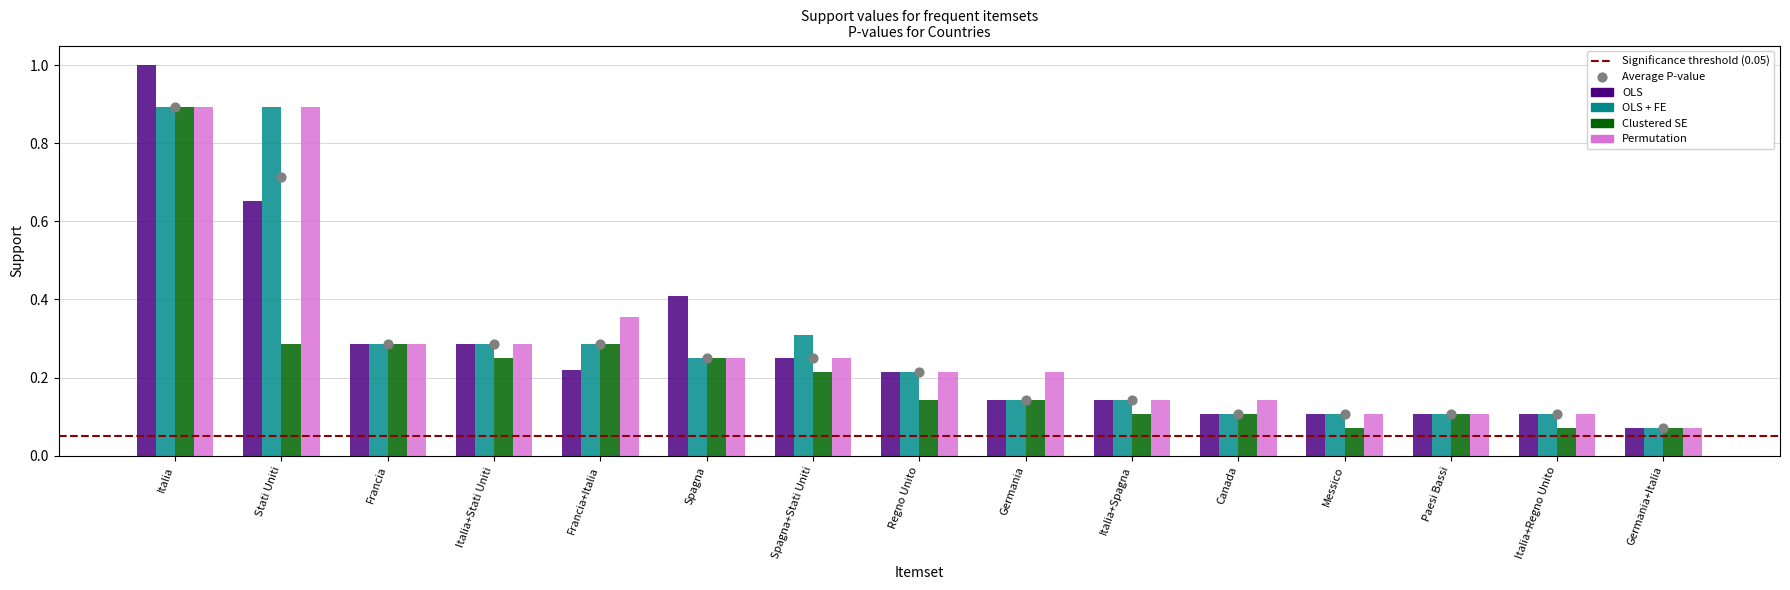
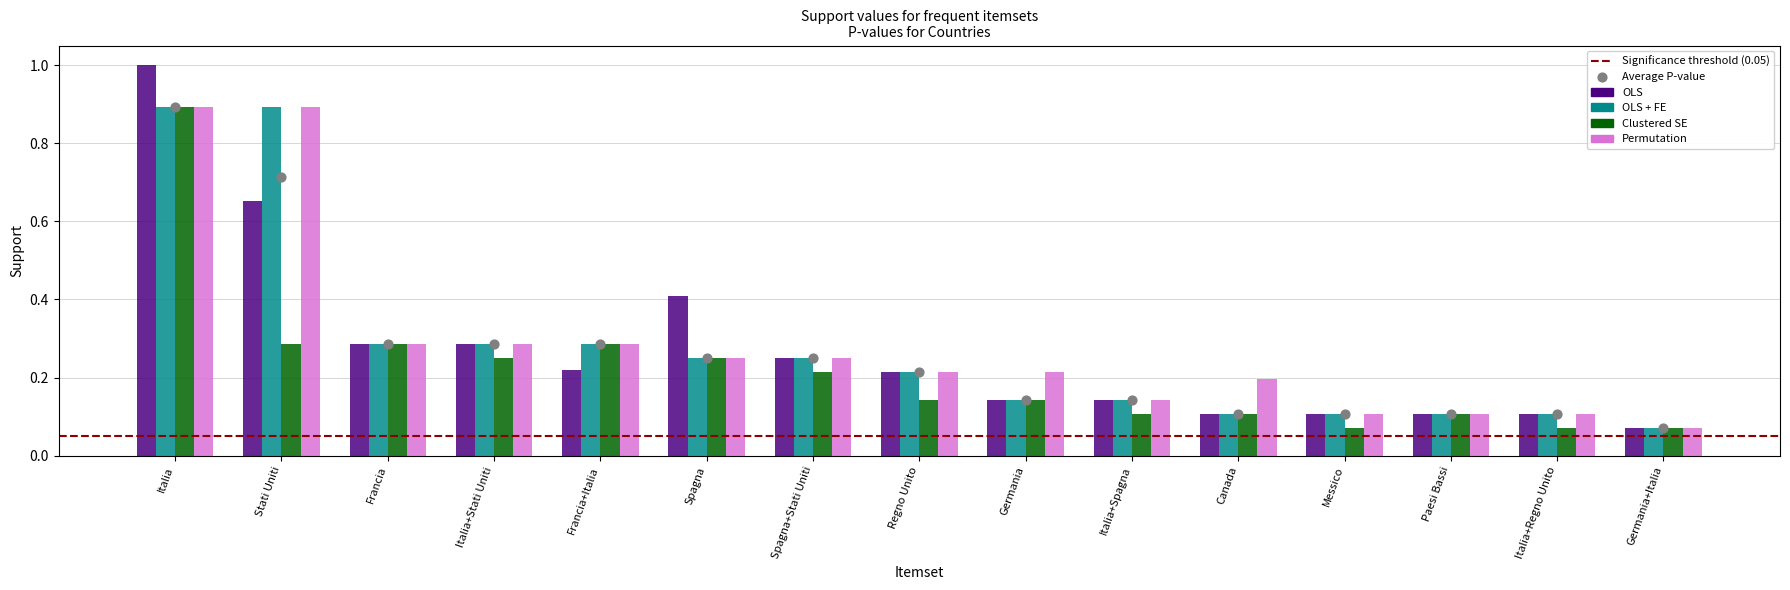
Permutation, Francia+Italia: 0.35 -> 0.29
OLS + FE, Spagna+Stati Uniti: 0.31 -> 0.25
Permutation, Canada: 0.14 -> 0.20
